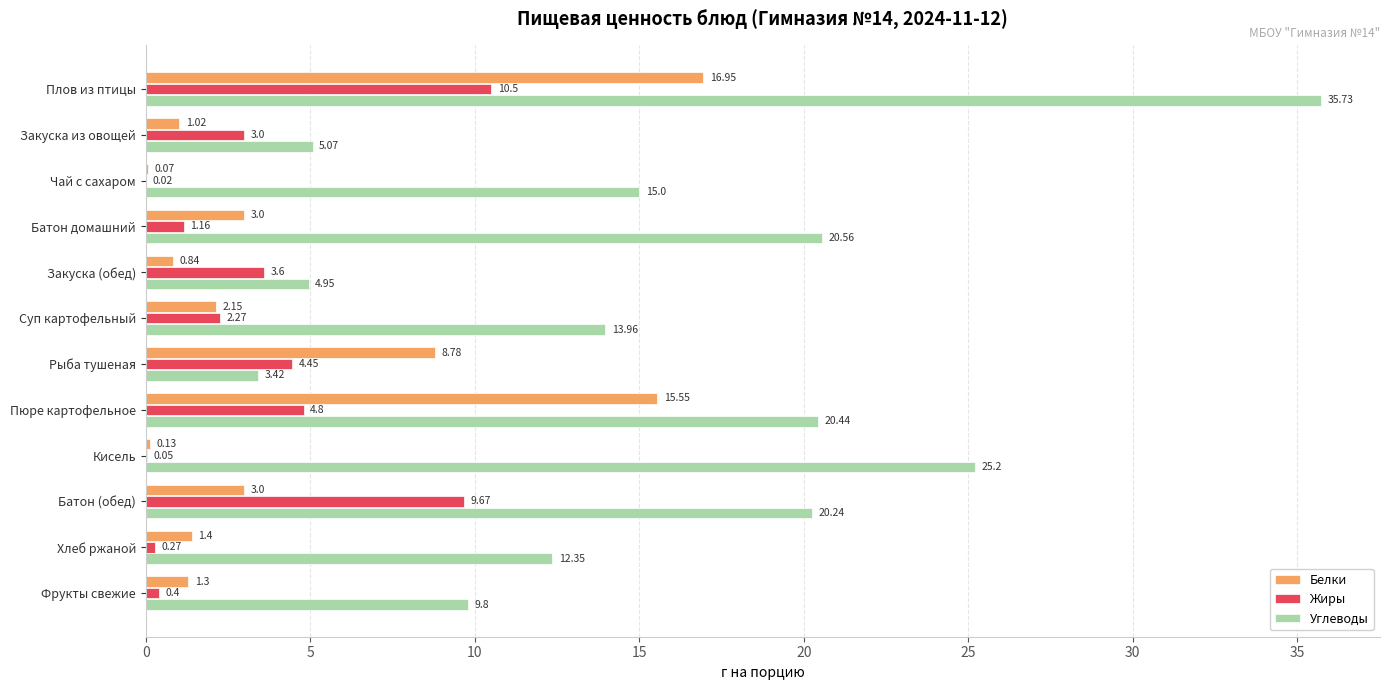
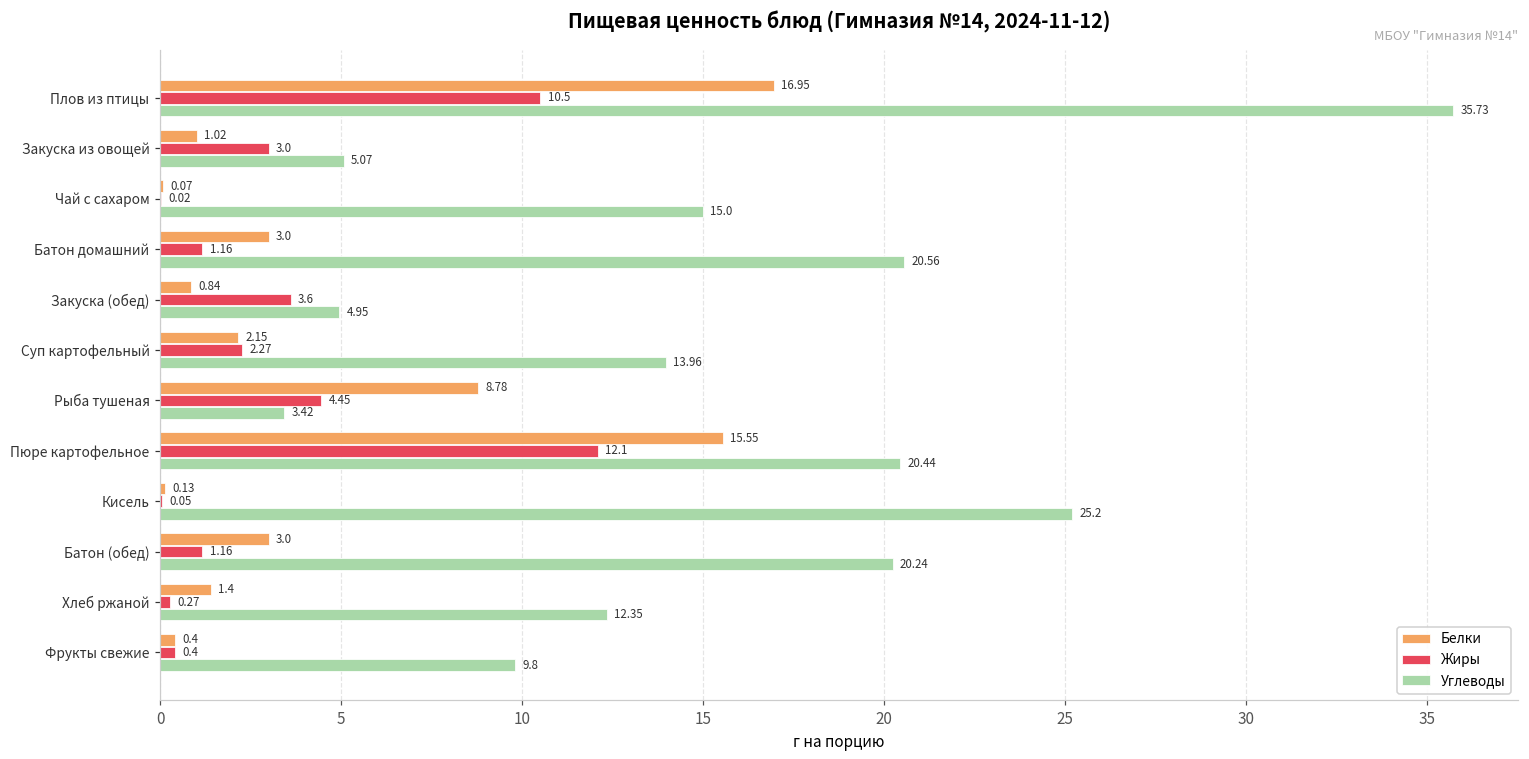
Жиры, Пюре картофельное: 4.8 -> 12.1
Жиры, Батон (обед): 9.67 -> 1.16
Белки, Фрукты свежие: 1.3 -> 0.4
